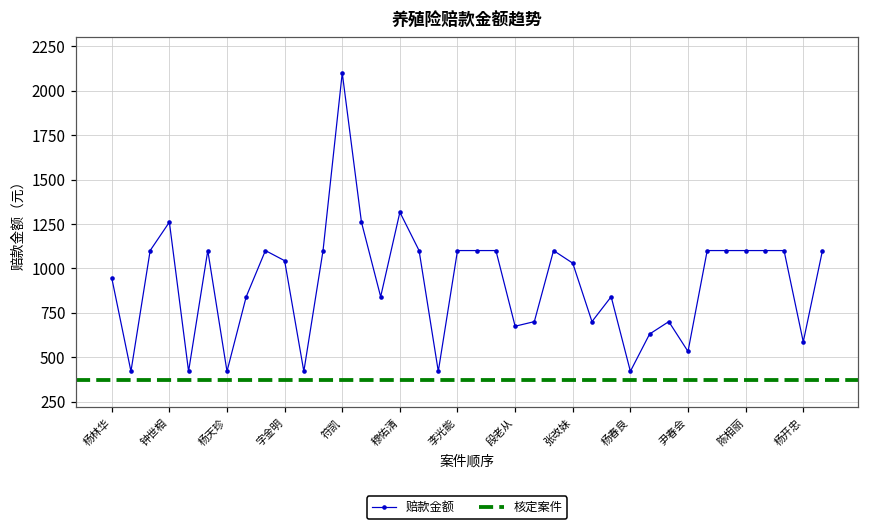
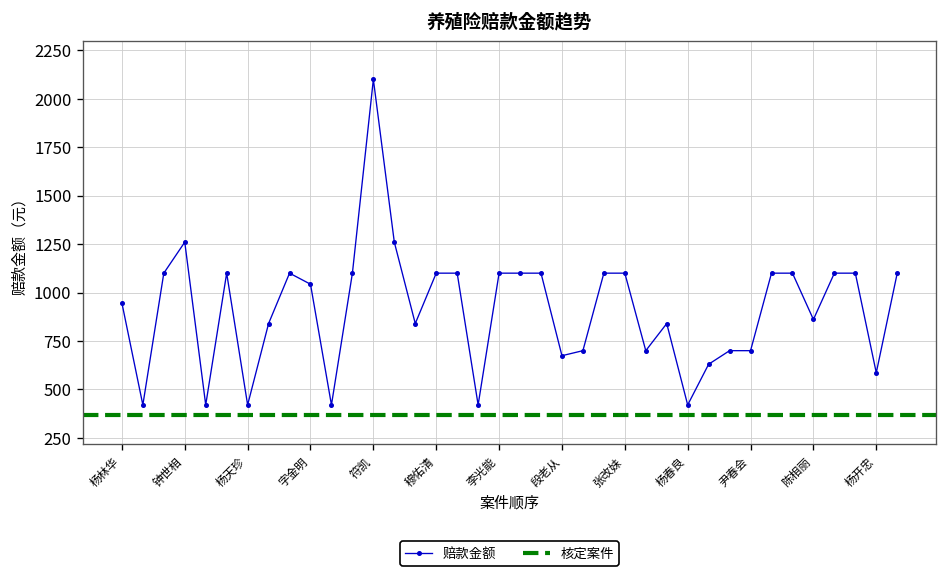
穆佑清: 1320 -> 1100
张改妹: 1030 -> 1100
尹春会: 530 -> 700
陈相丽: 1100 -> 860
